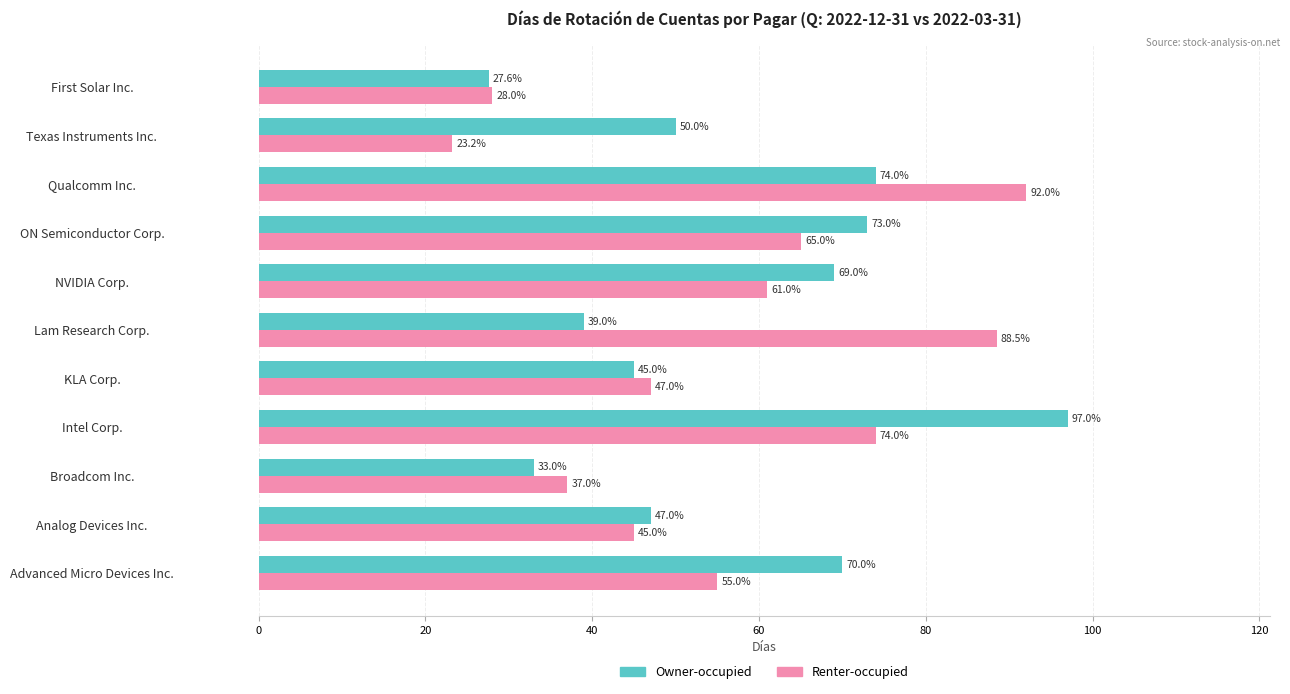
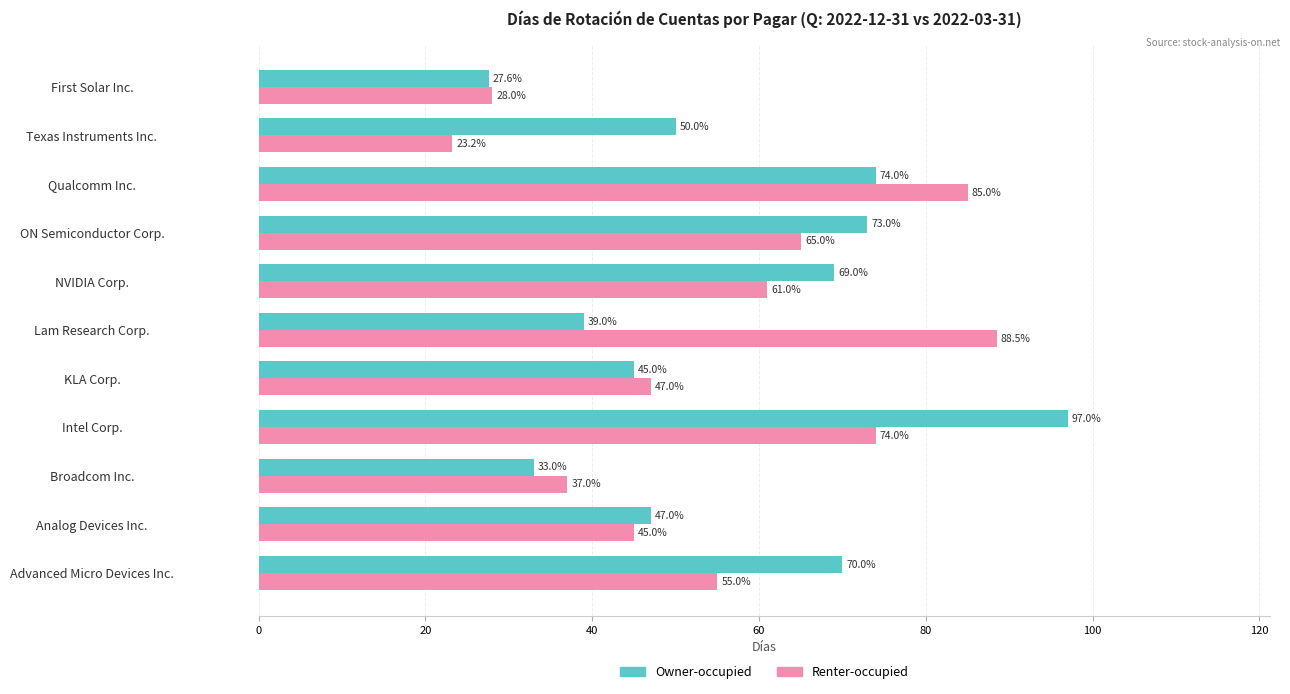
Renter-occupied, Qualcomm Inc.: 92.0% -> 85.0%
